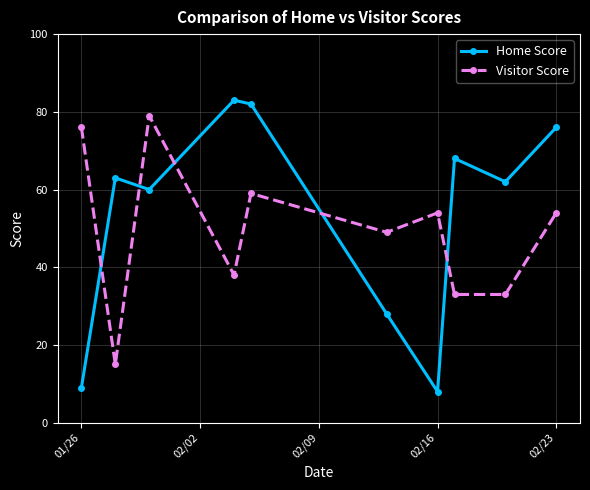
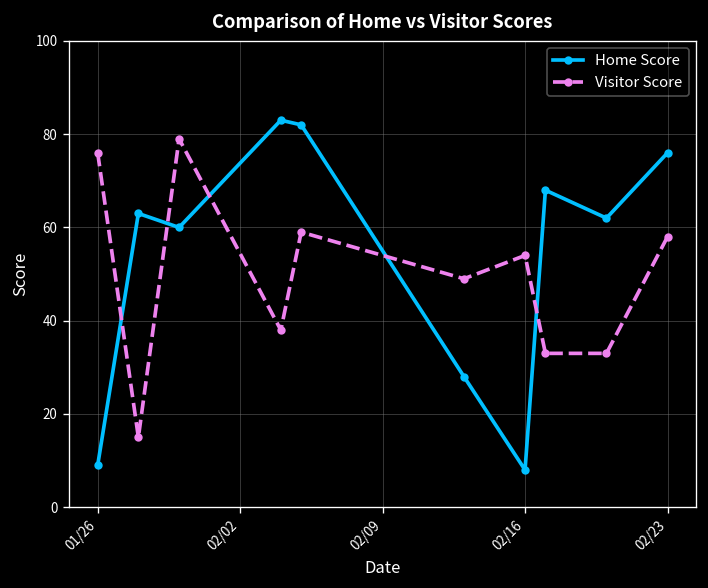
Visitor Score, 02/23: 54 -> 58
